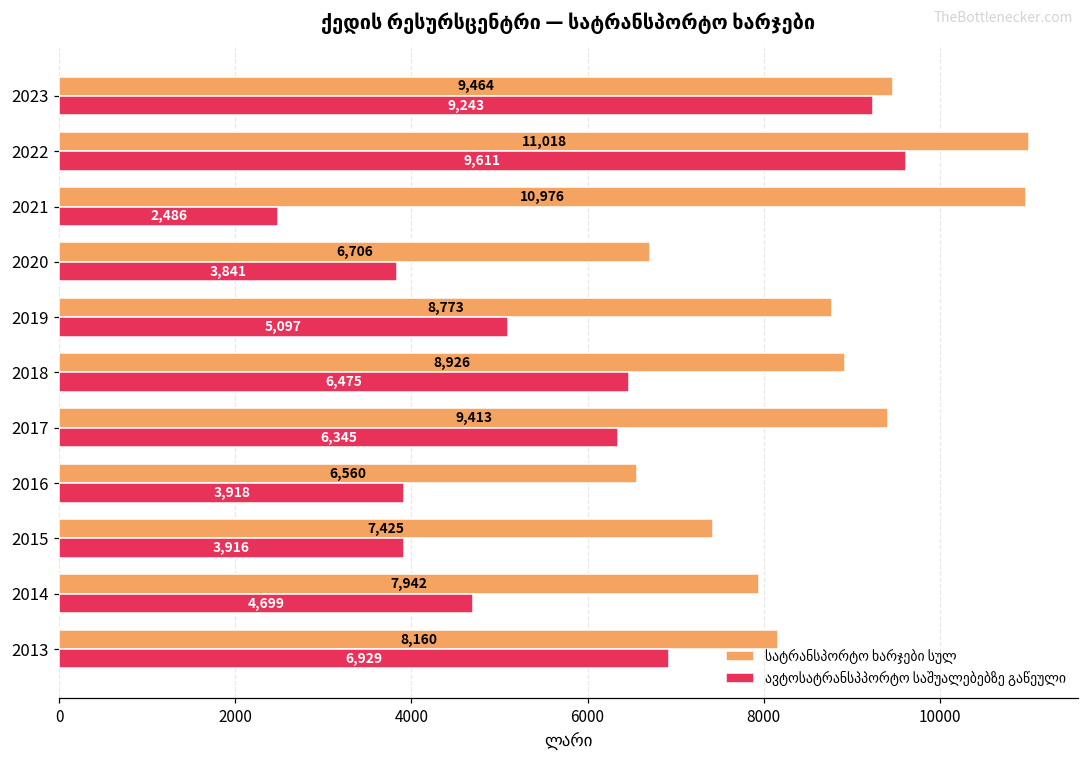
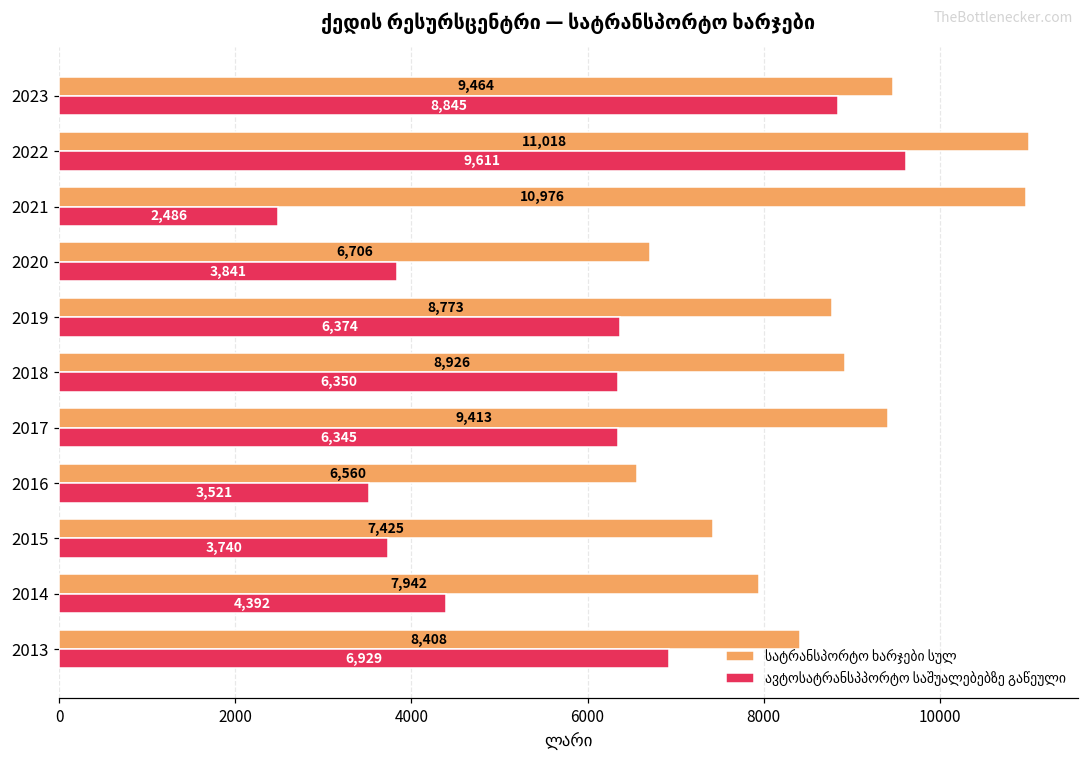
ავტოსატრანსპპორტო საშუალებებზე გაწეული, 2023: 9,243 -> 8,845
ავტოსატრანსპპორტო საშუალებებზე გაწეული, 2019: 5,097 -> 6,374
ავტოსატრანსპპორტო საშუალებებზე გაწეული, 2018: 6,475 -> 6,350
ავტოსატრანსპპორტო საშუალებებზე გაწეული, 2016: 3,918 -> 3,521
ავტოსატრანსპპორტო საშუალებებზე გაწეული, 2015: 3,916 -> 3,740
ავტოსატრანსპპორტო საშუალებებზე გაწეული, 2014: 4,699 -> 4,392
სატრანსპორტო ხარჯები სულ, 2013: 8,160 -> 8,408
